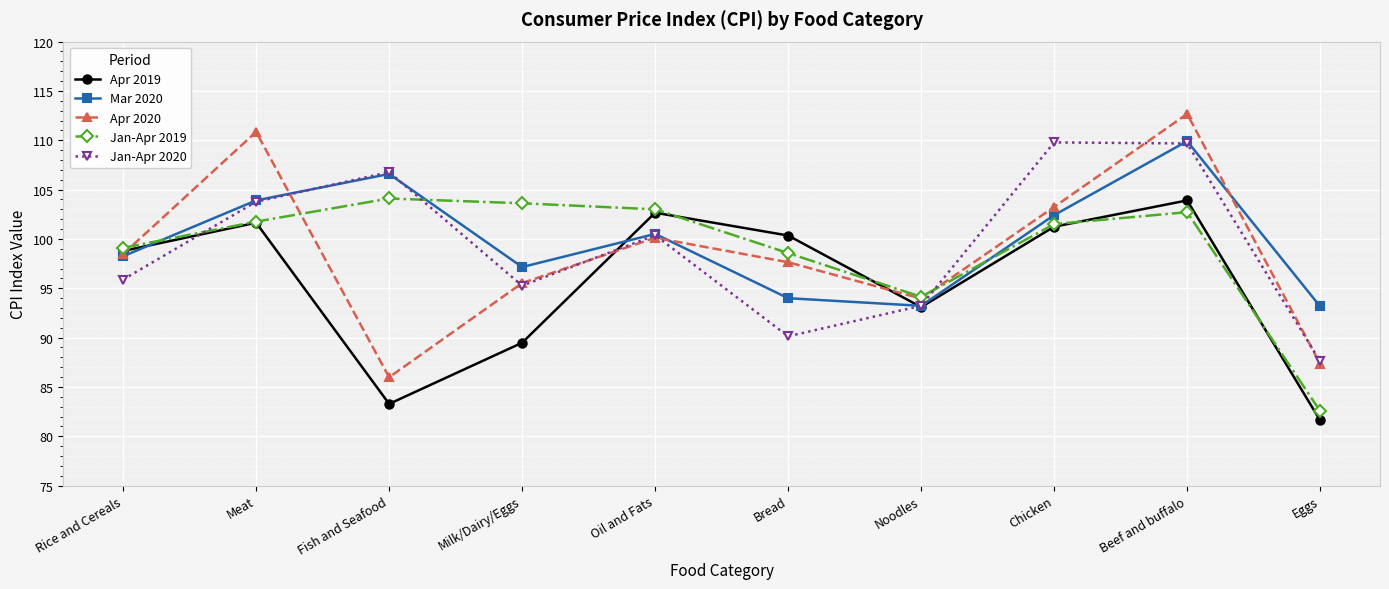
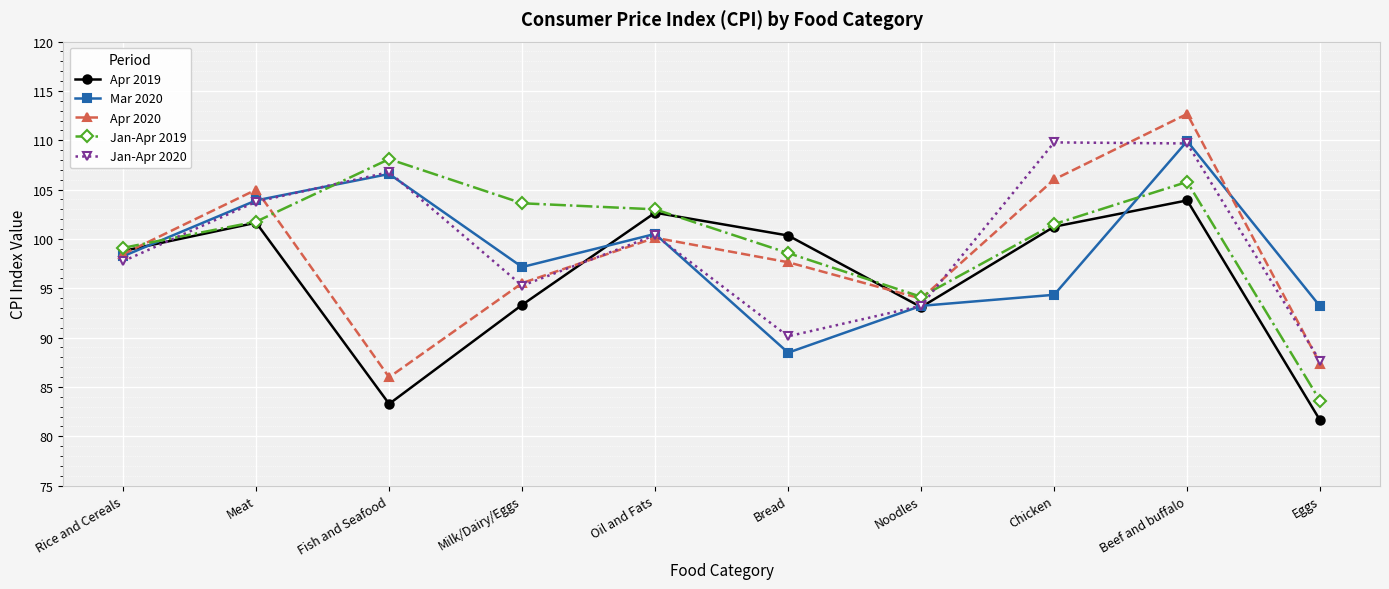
Jan-Apr 2020, Rice and Cereals: 96 -> 98
Apr 2020, Meat: 111 -> 105
Jan-Apr 2019, Fish and Seafood: 104 -> 108
Apr 2019, Milk/Dairy/Eggs: 89 -> 93
Mar 2020, Bread: 94 -> 88
Mar 2020, Chicken: 102 -> 94
Apr 2020, Chicken: 103 -> 106
Jan-Apr 2019, Beef and buffalo: 103 -> 106
Jan-Apr 2019, Eggs: 83 -> 84
